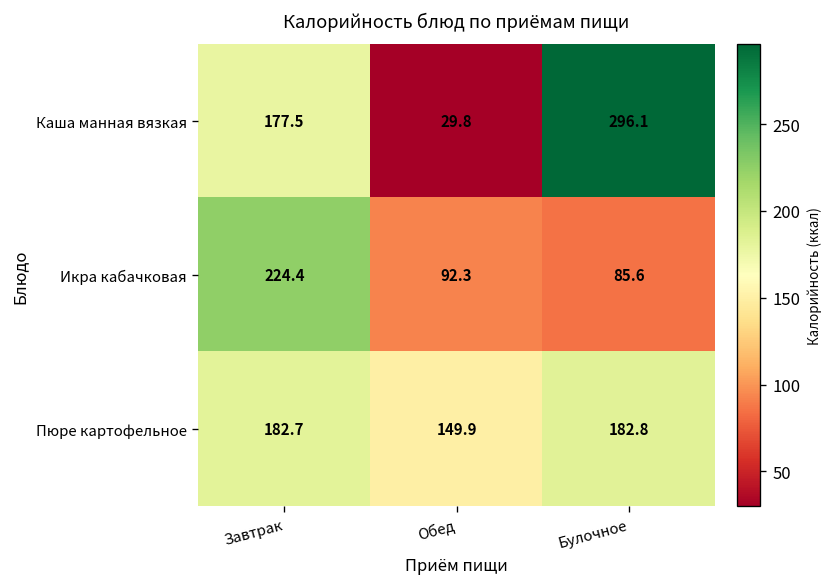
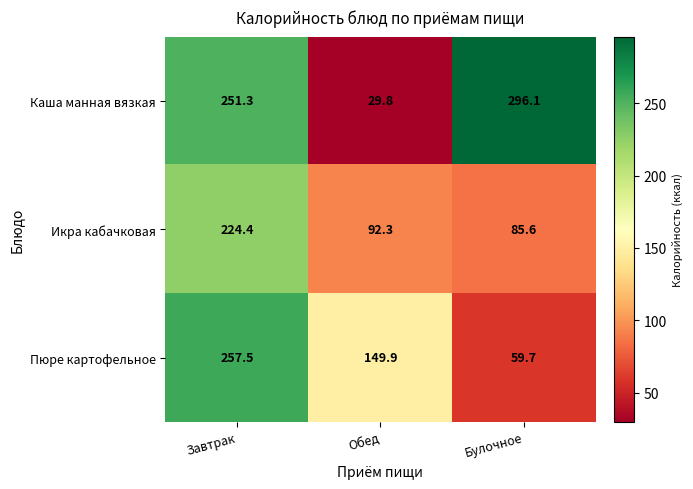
Каша манная вязкая, Завтрак: 177.5 -> 251.3
Пюре картофельное, Завтрак: 182.7 -> 257.5
Пюре картофельное, Булочное: 182.8 -> 59.7
